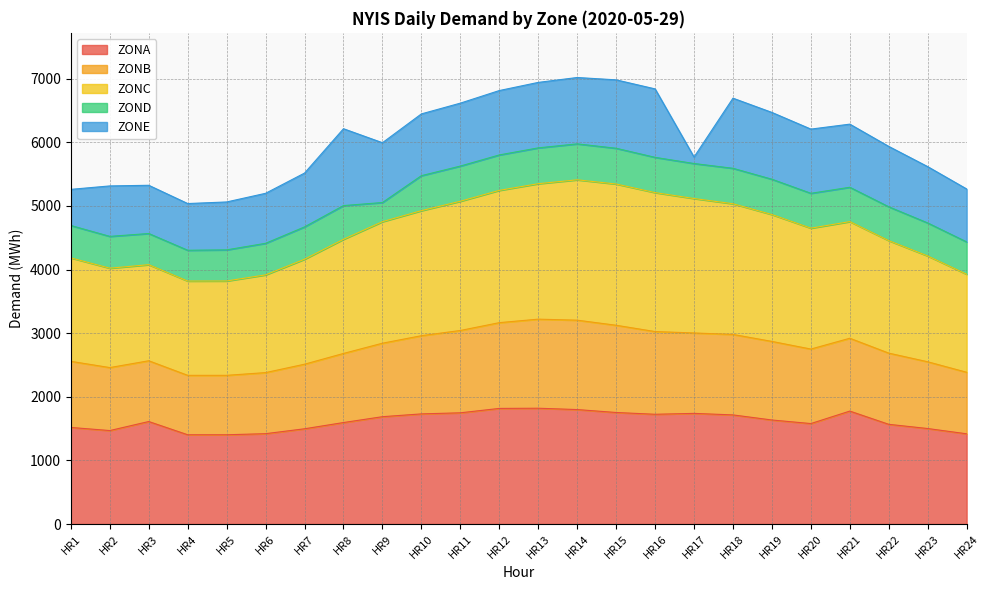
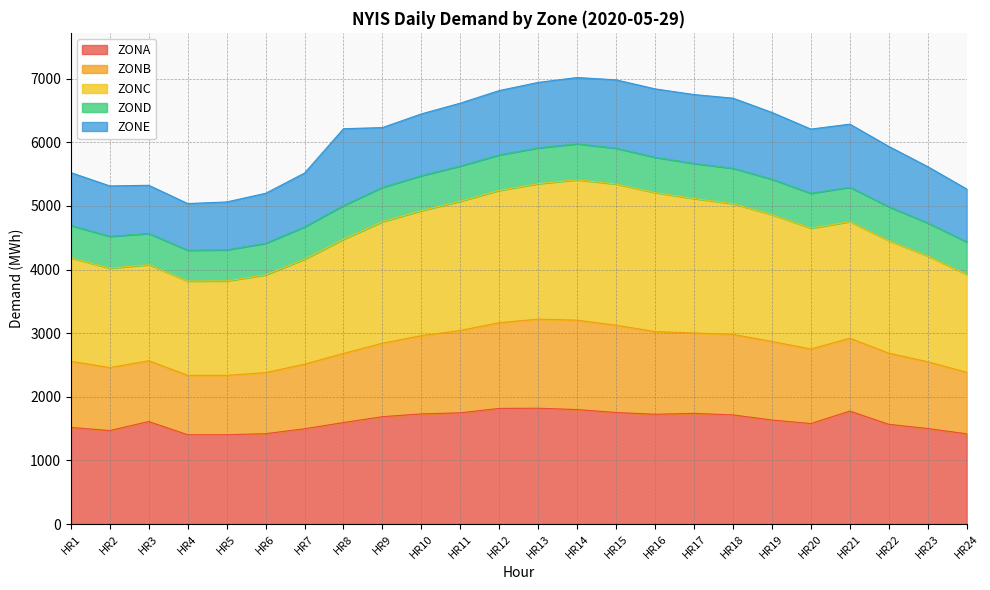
ZONE, HR1: 600 -> 800
ZOND, HR9: 300 -> 500
ZONE, HR17: 100 -> 1100
